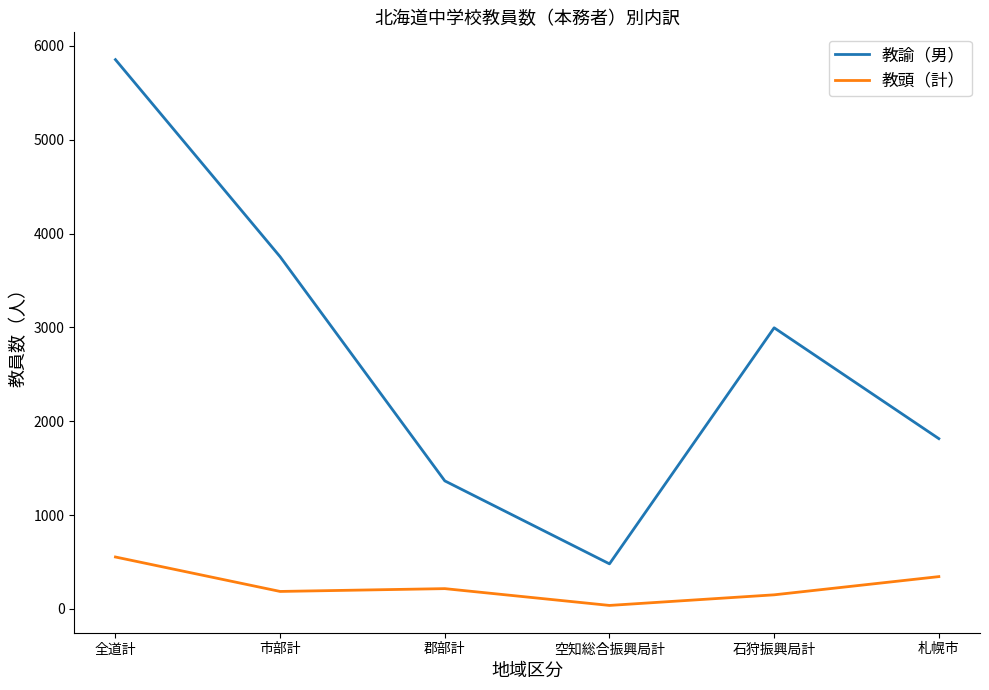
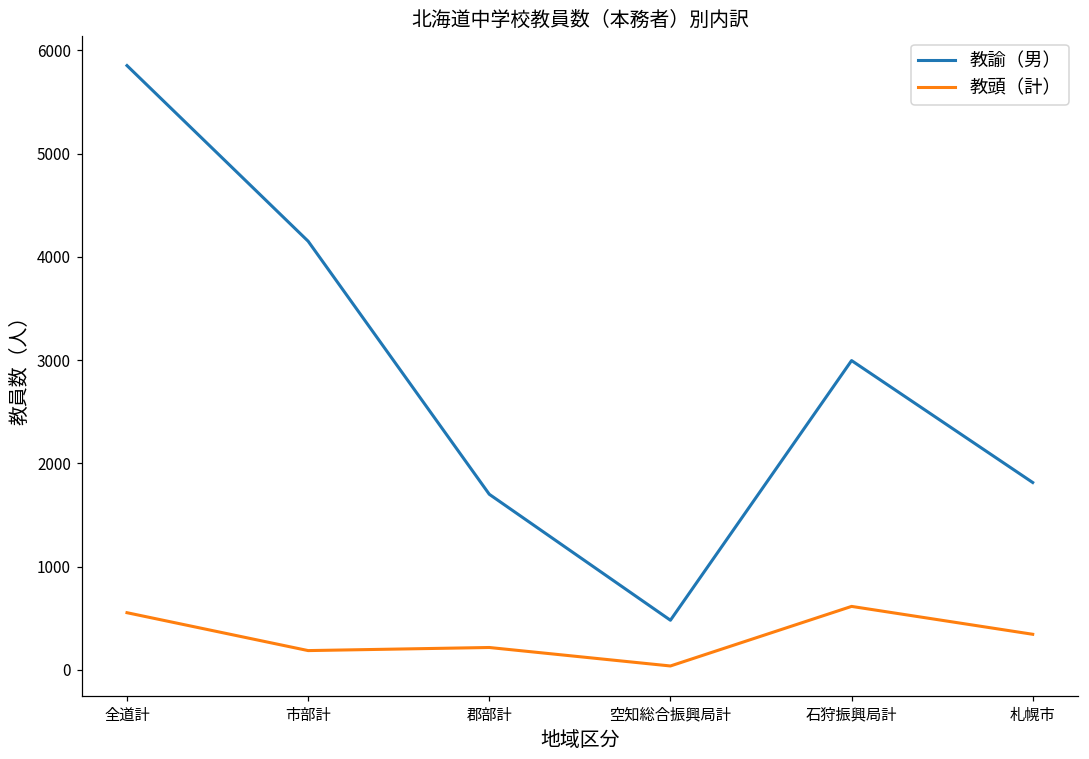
教諭（男）, 市部計: 3800 -> 4200
教諭（男）, 郡部計: 1400 -> 1700
教頭（計）, 石狩振興局計: 200 -> 600
